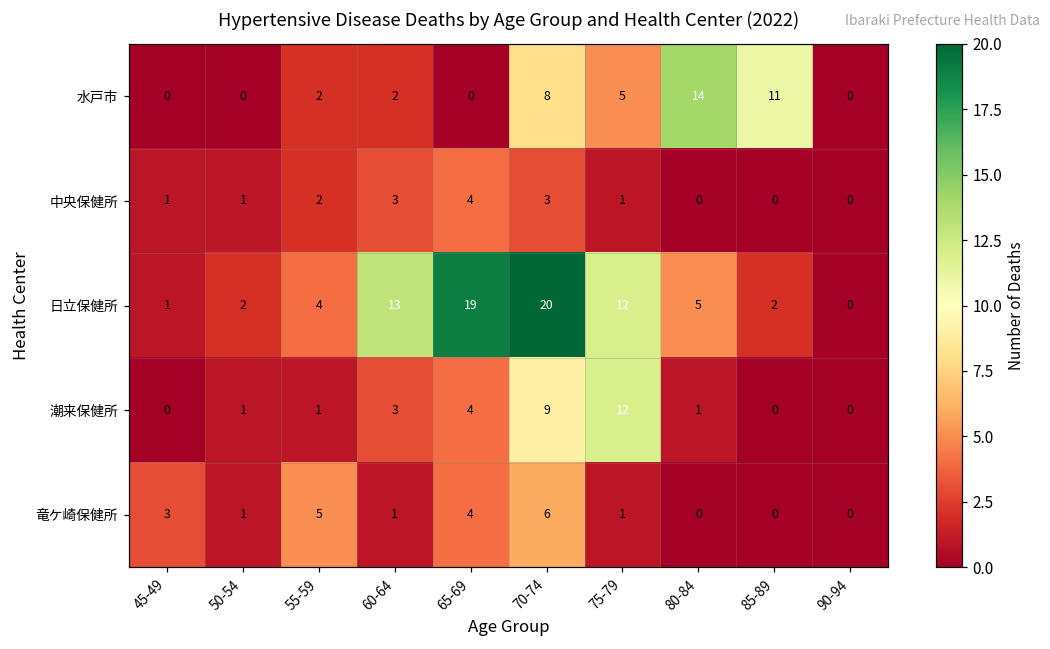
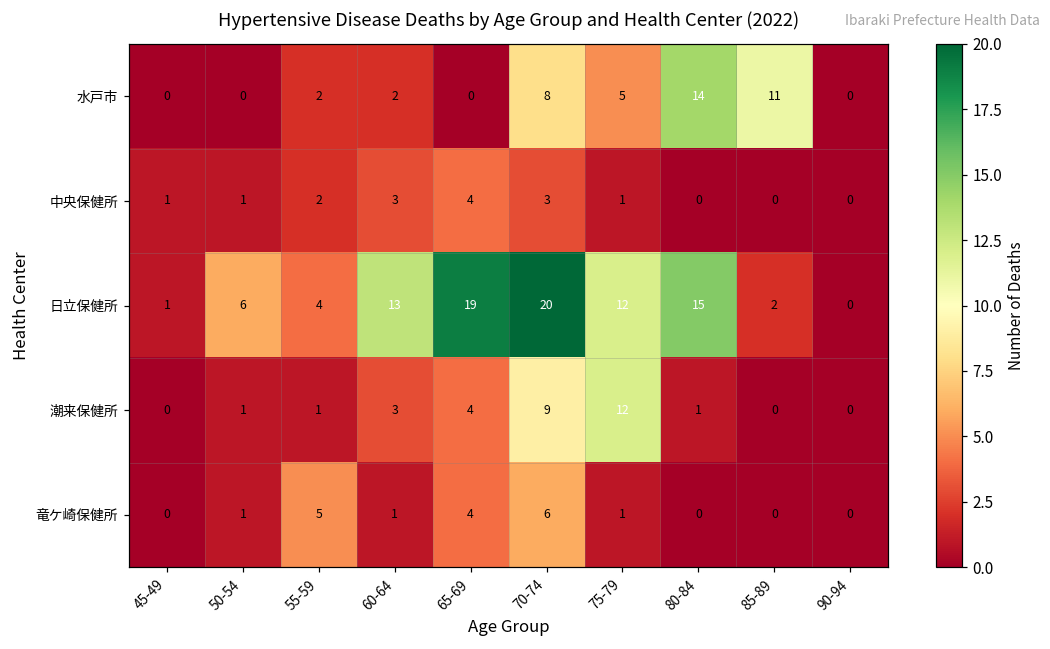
日立保健所, 50-54: 2 -> 6
日立保健所, 80-84: 5 -> 15
竜ケ崎保健所, 45-49: 3 -> 0
